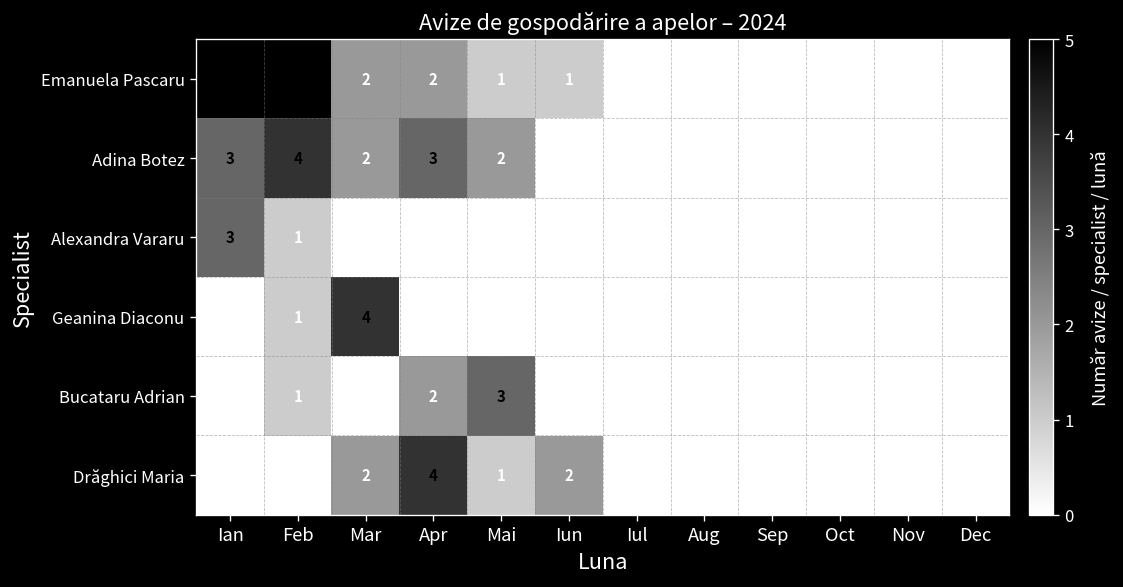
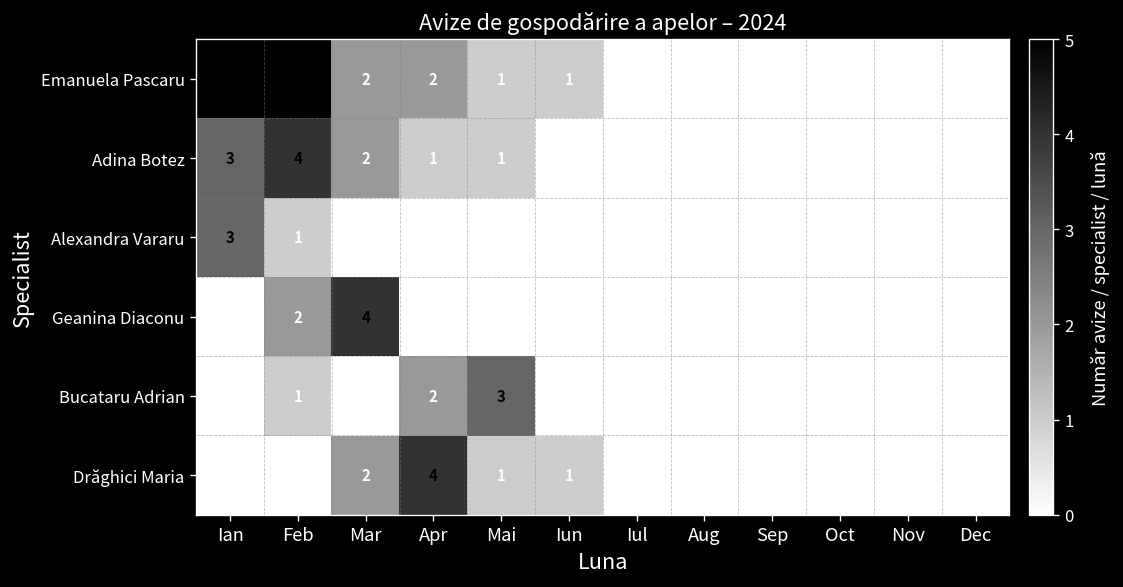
Adina Botez, Apr: 3 -> 1
Adina Botez, Mai: 2 -> 1
Geanina Diaconu, Feb: 1 -> 2
Drăghici Maria, Iun: 2 -> 1
